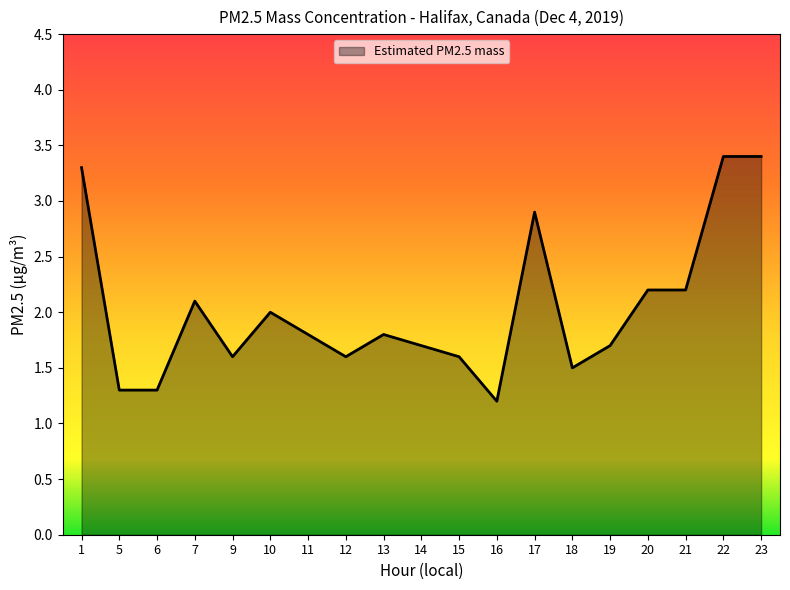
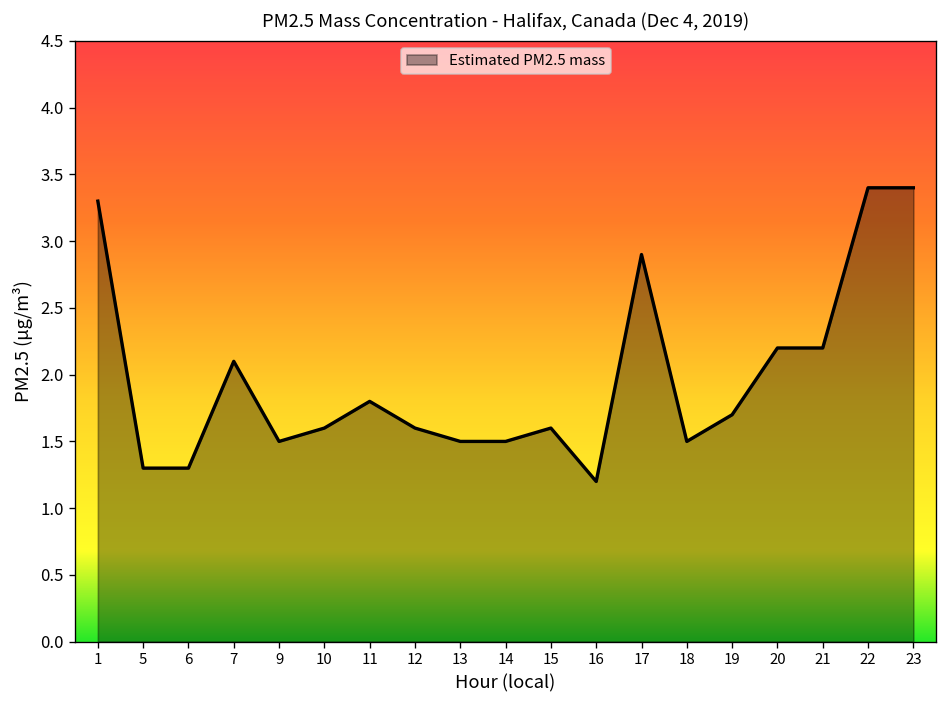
9: 1.6 -> 1.5
10: 2.0 -> 1.6
13: 1.8 -> 1.5
14: 1.7 -> 1.5
